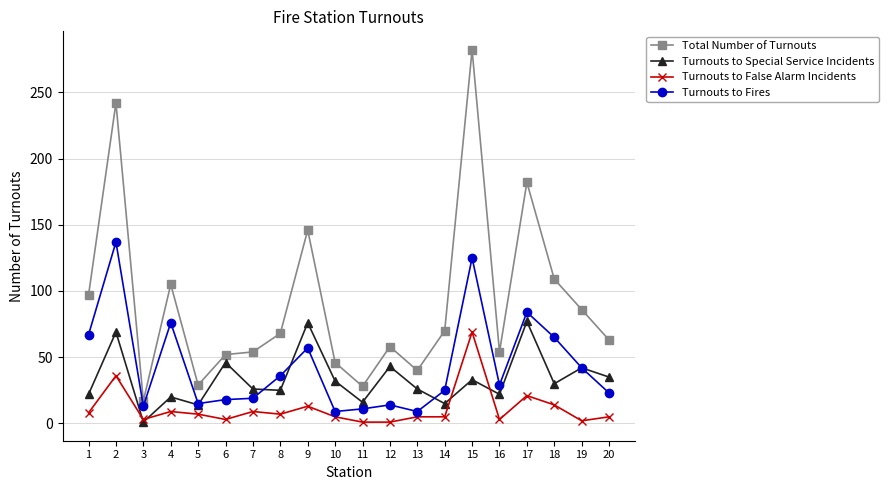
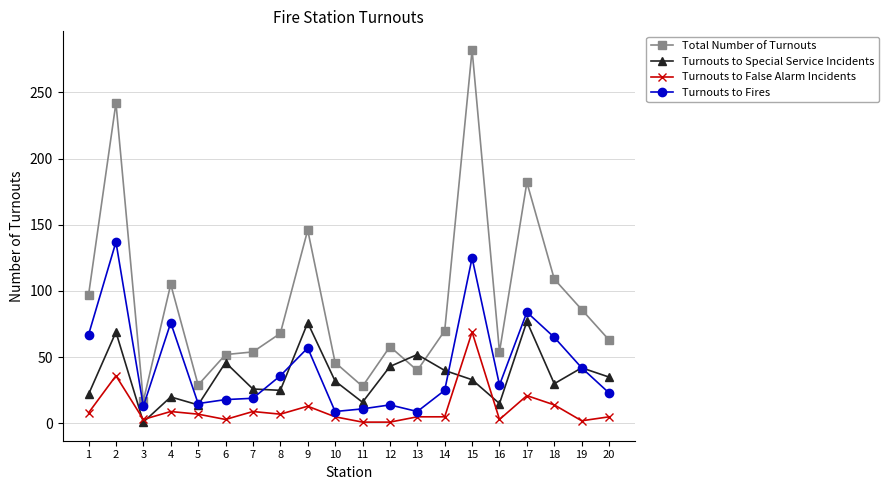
Turnouts to Special Service Incidents, 13: 26 -> 52
Turnouts to Special Service Incidents, 14: 15 -> 40
Turnouts to Special Service Incidents, 16: 22 -> 15
